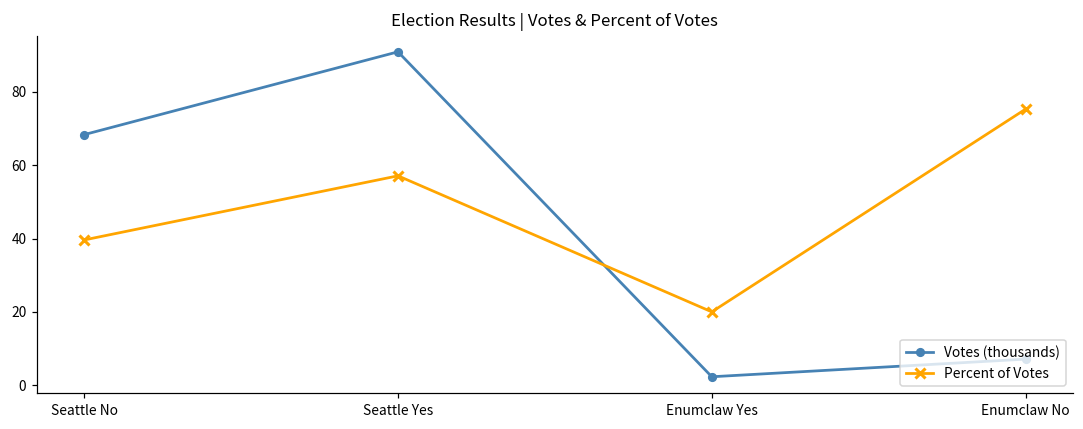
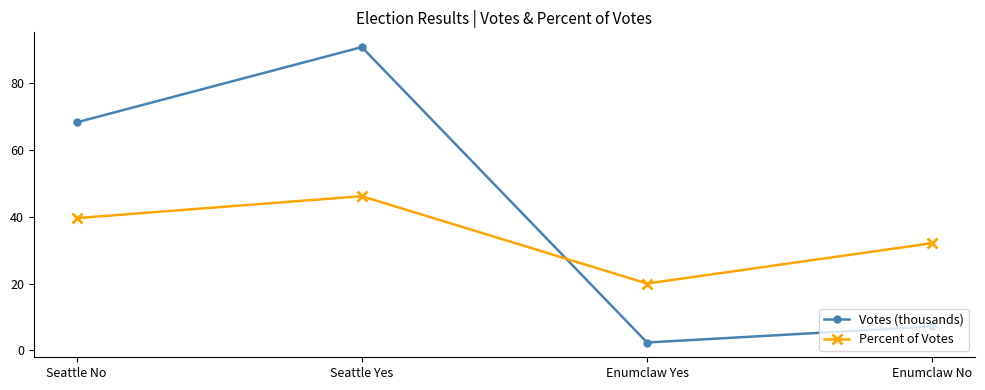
Percent of Votes, Seattle Yes: 57 -> 46
Percent of Votes, Enumclaw No: 75 -> 32
